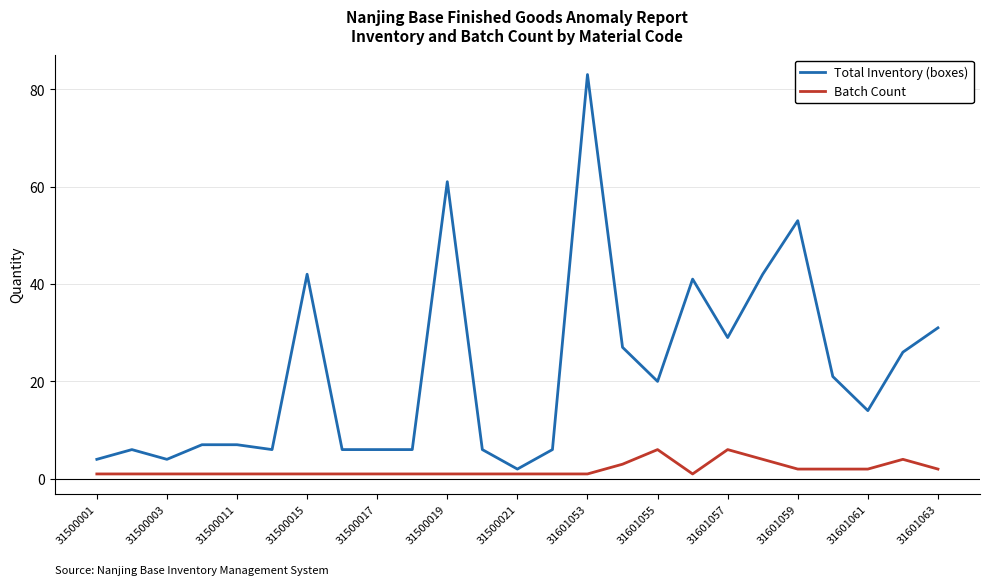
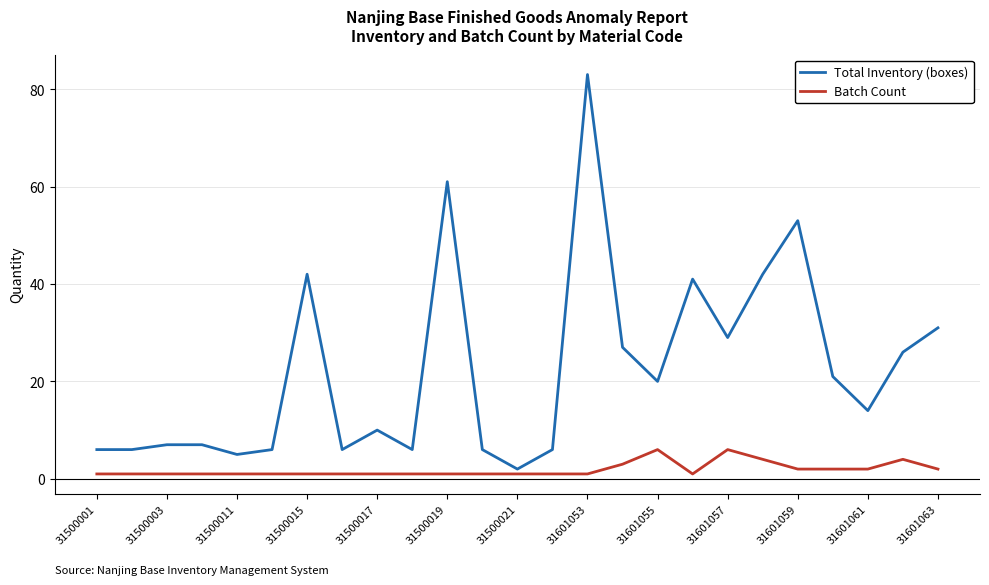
Total Inventory (boxes), 31500001: 4 -> 6
Total Inventory (boxes), 31500003: 4 -> 7
Total Inventory (boxes), 31500011: 7 -> 5
Total Inventory (boxes), 31500017: 6 -> 10
